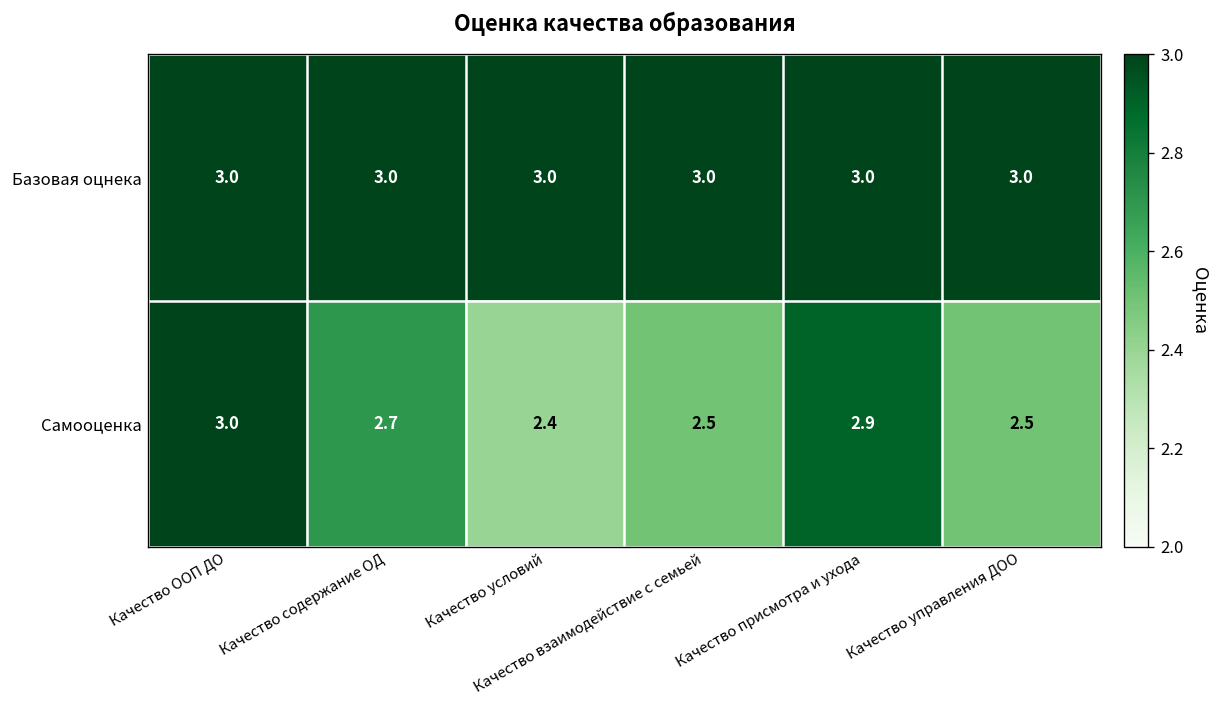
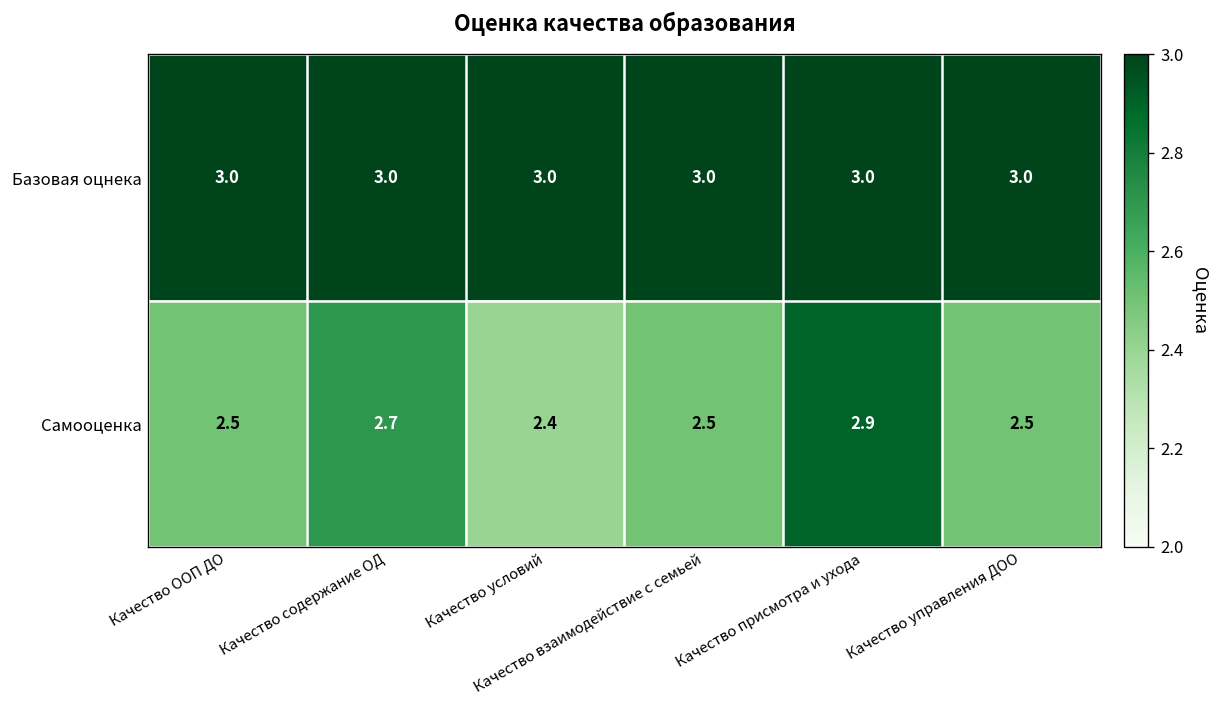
Самооценка, Качество ООП ДО: 3.0 -> 2.5
